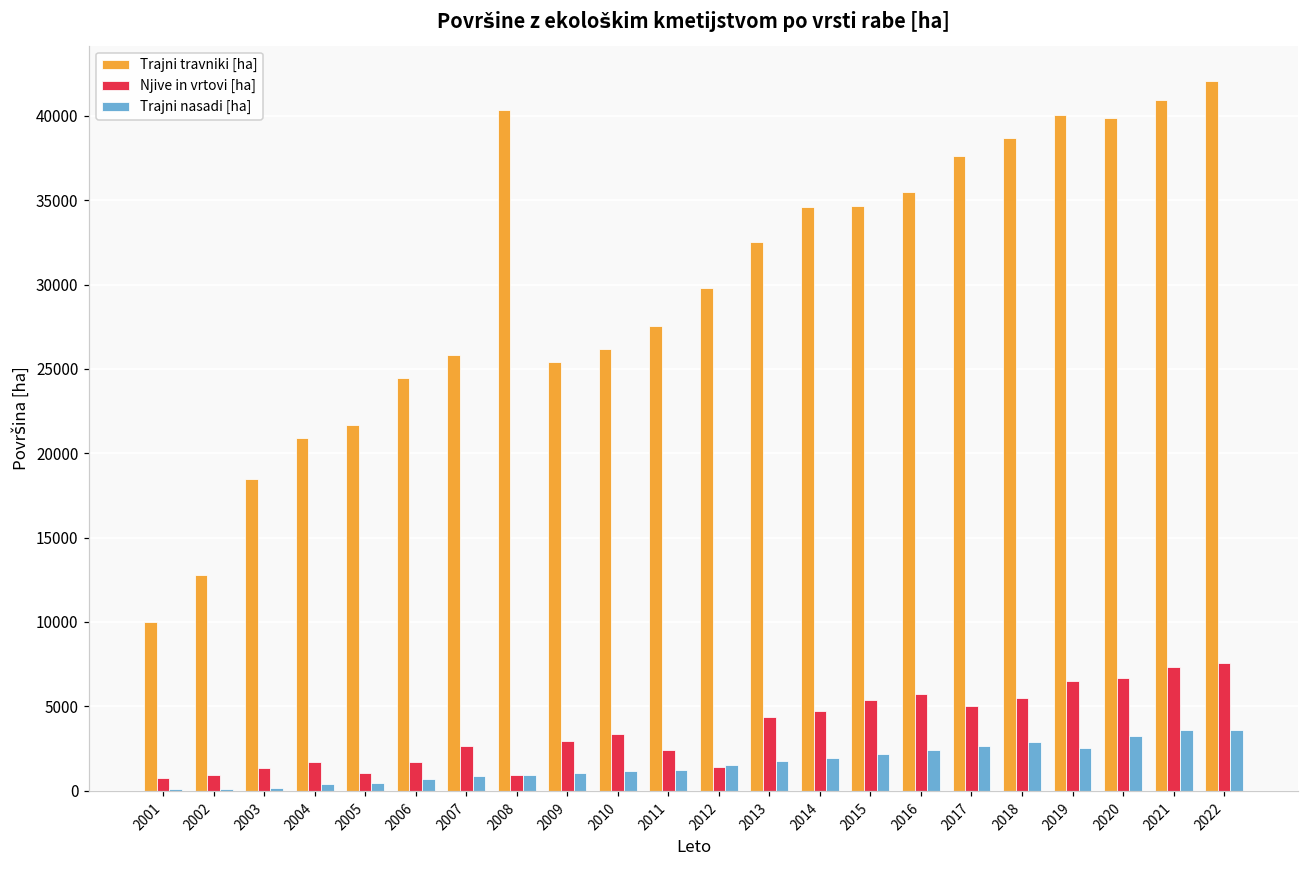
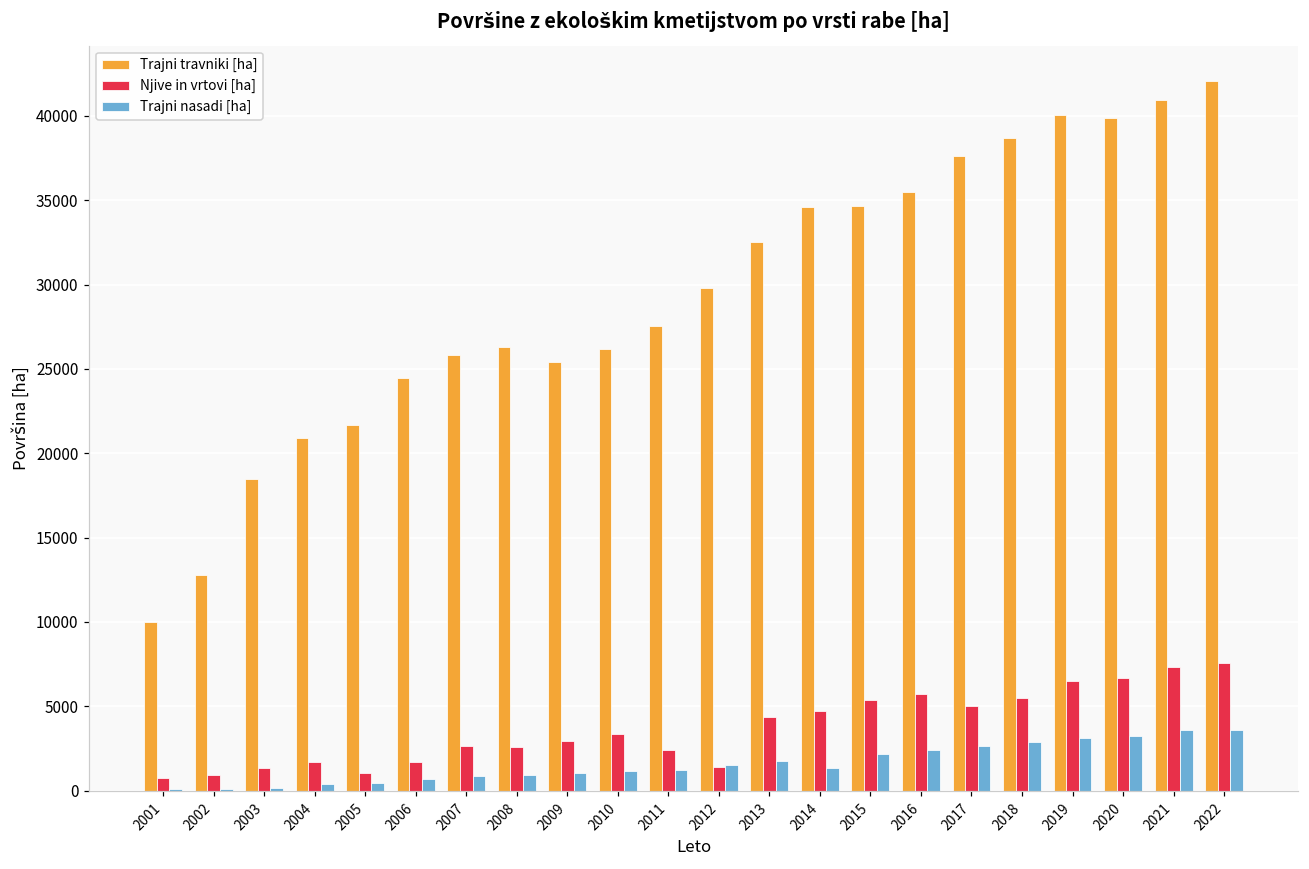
Trajni travniki [ha], 2008: 40400 -> 26300
Njive in vrtovi [ha], 2008: 900 -> 2600
Trajni nasadi [ha], 2014: 1900 -> 1300
Trajni nasadi [ha], 2019: 2500 -> 3100
